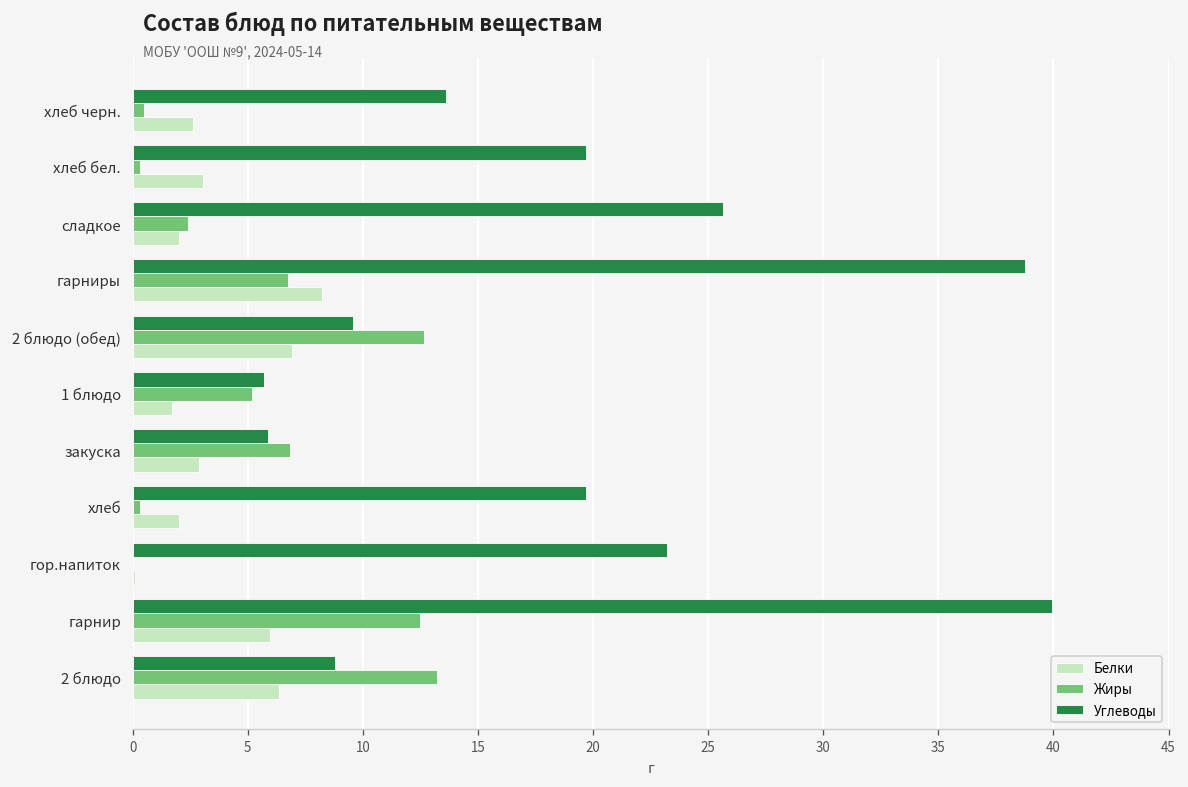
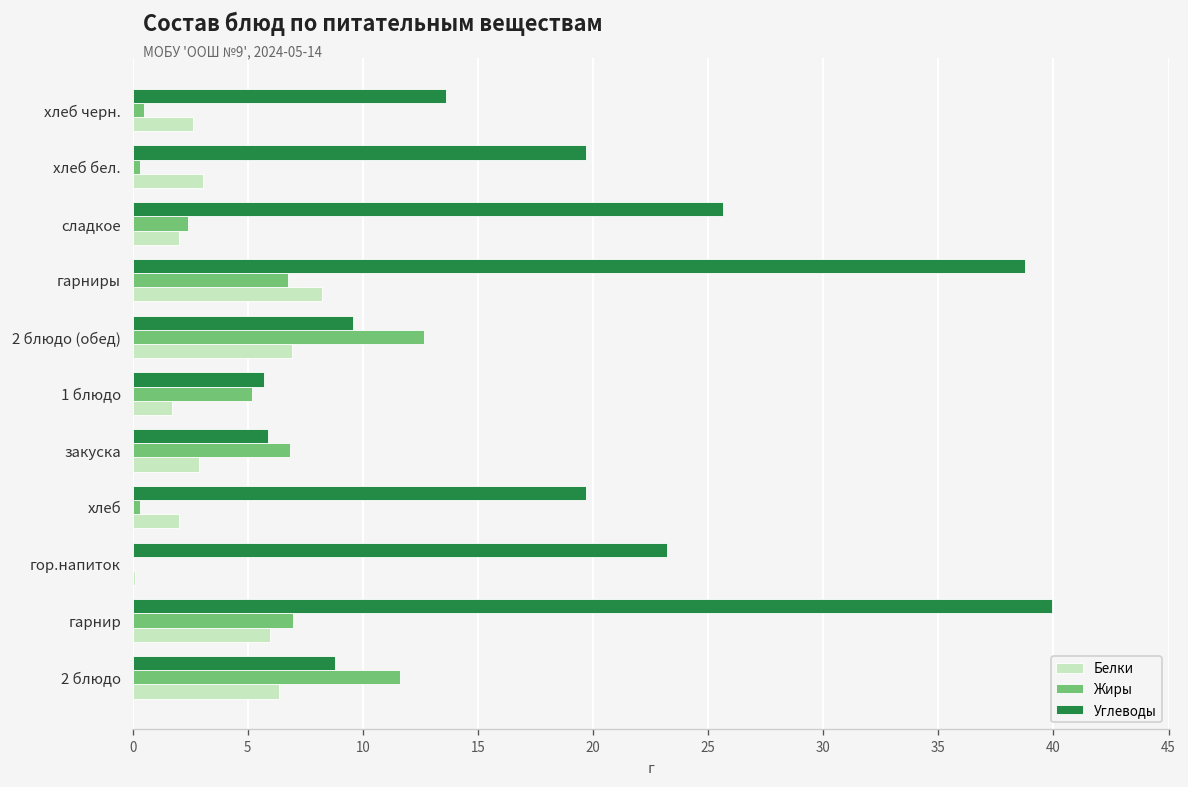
Жиры, гарнир: 12.5 -> 7.0
Жиры, 2 блюдо: 13.2 -> 11.6
